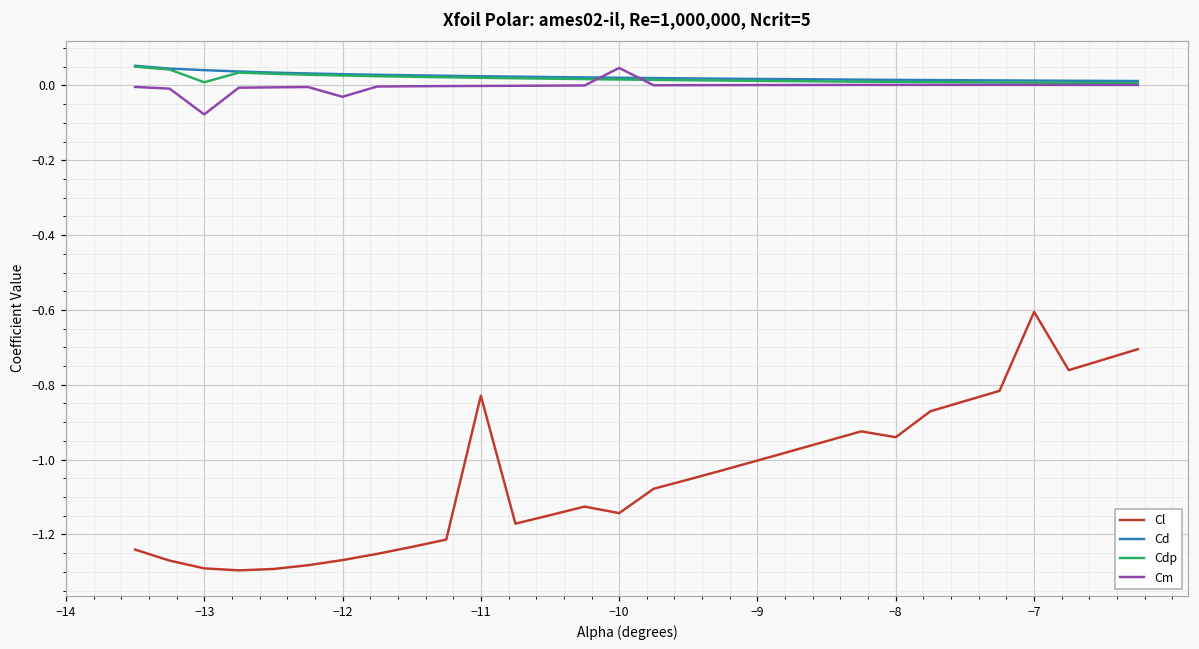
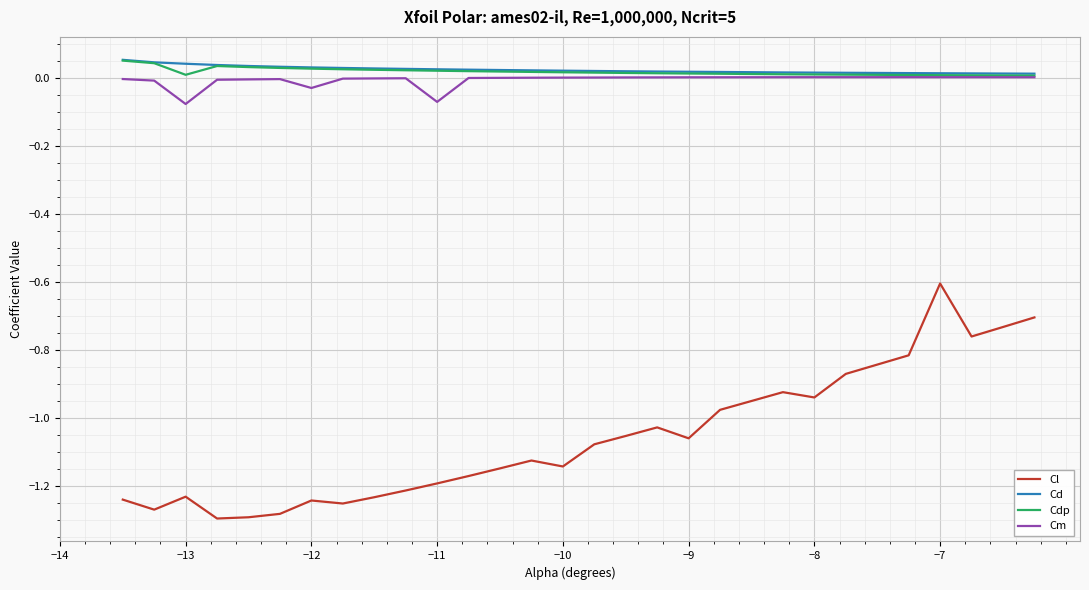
Cl, −13: -1.29 -> -1.23
Cl, −12: -1.27 -> -1.24
Cl, −11: -0.83 -> -1.19
Cm, −11: 0.00 -> -0.07
Cm, −10: 0.05 -> 0.00
Cl, −9: -1.00 -> -1.06
